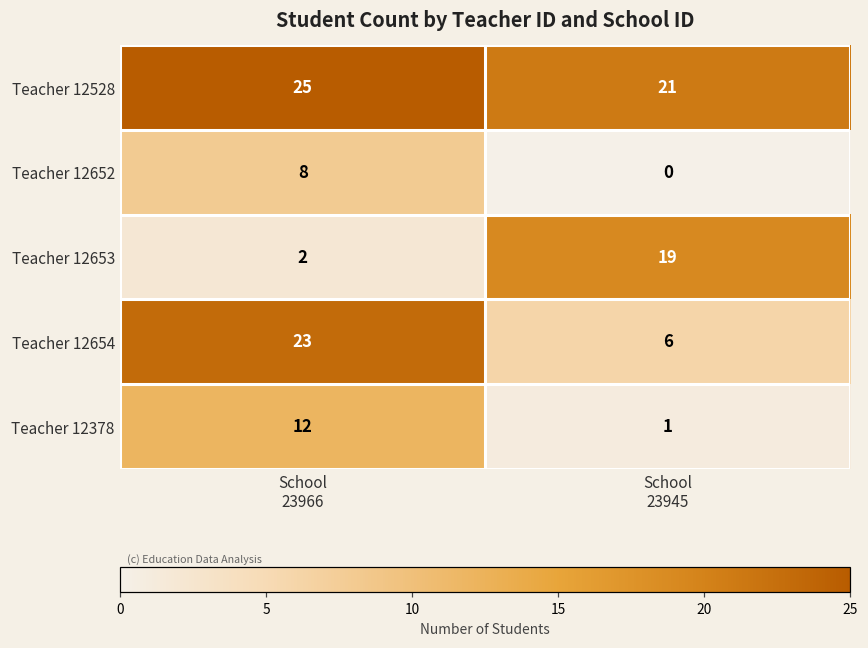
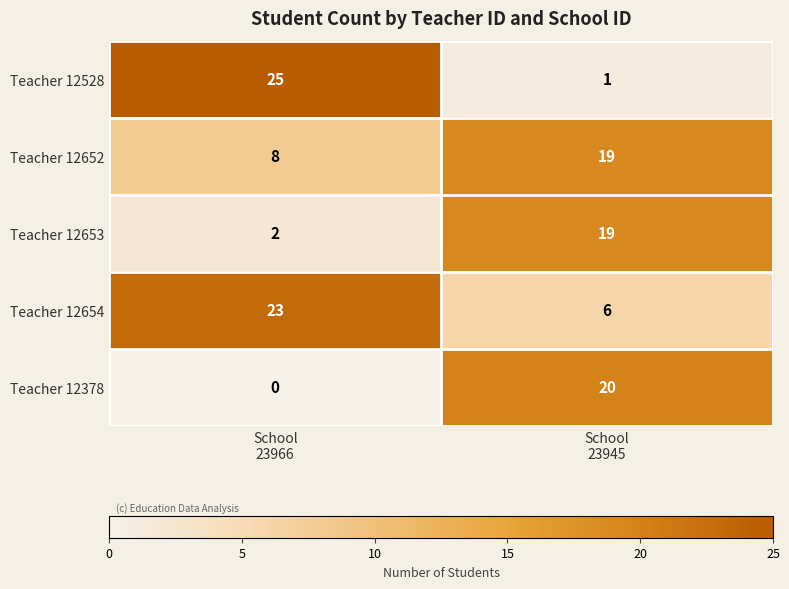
Teacher 12528, School 23945: 21 -> 1
Teacher 12652, School 23945: 0 -> 19
Teacher 12378, School 23966: 12 -> 0
Teacher 12378, School 23945: 1 -> 20
